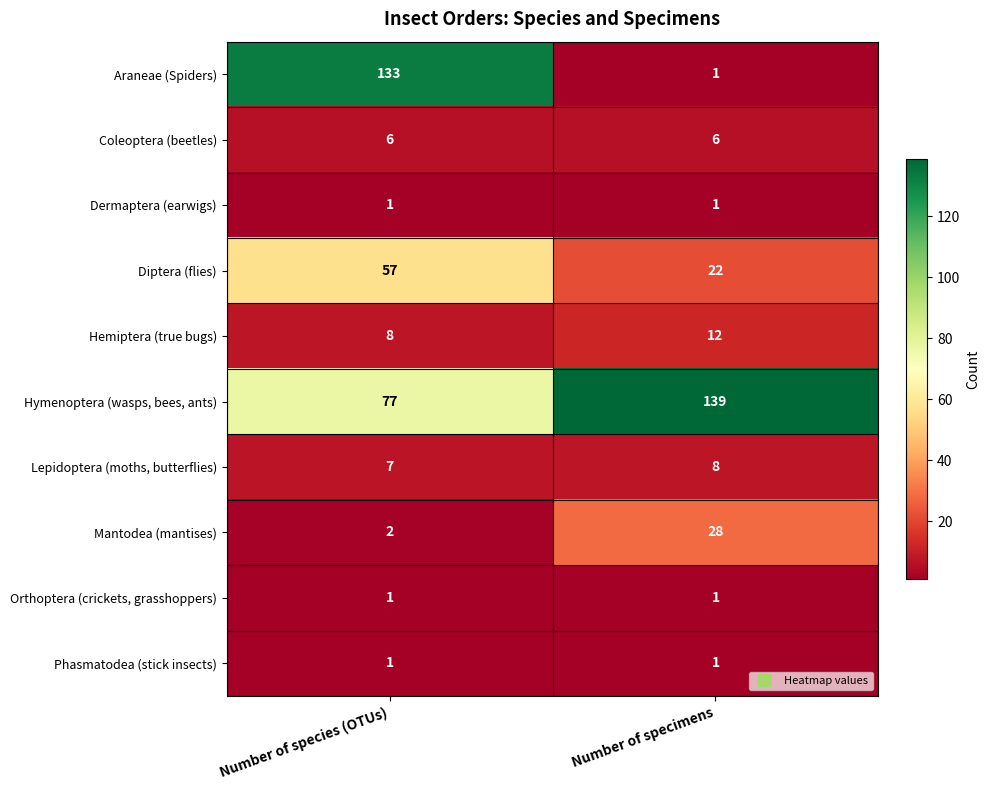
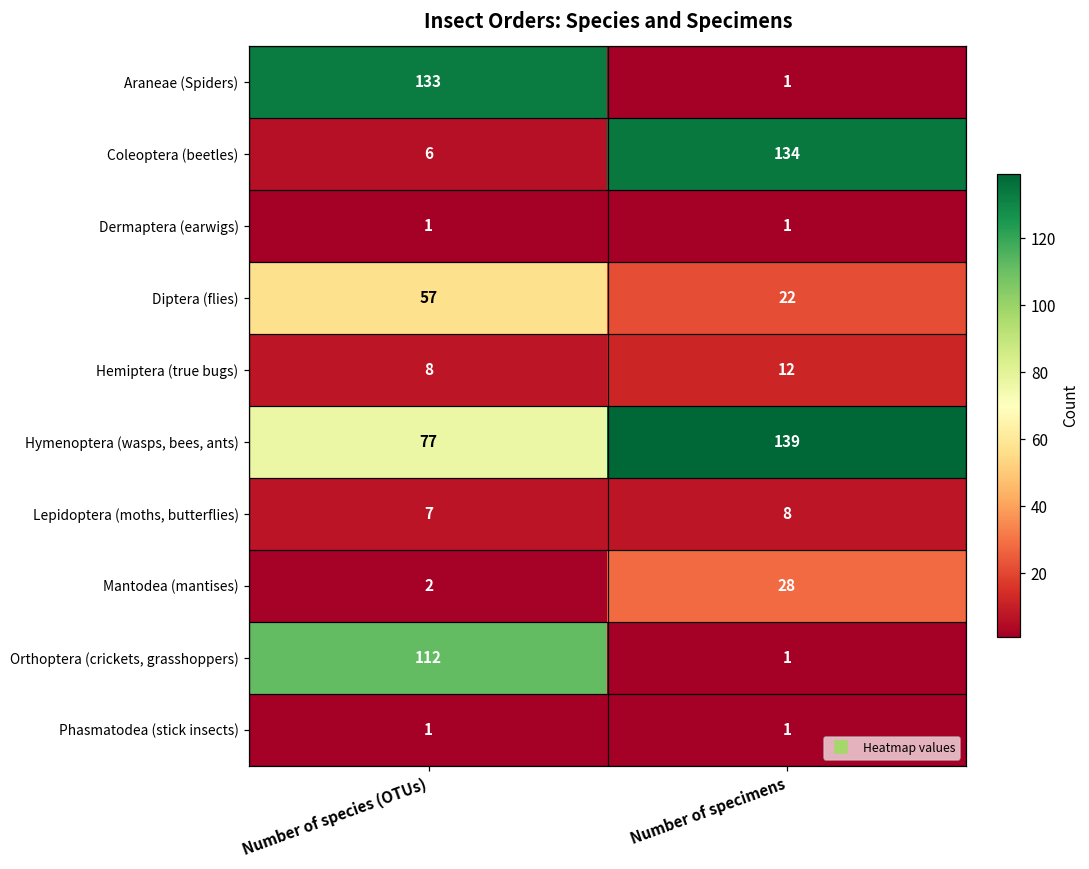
Coleoptera (beetles), Number of specimens: 6 -> 134
Orthoptera (crickets, grasshoppers), Number of species (OTUs): 1 -> 112
